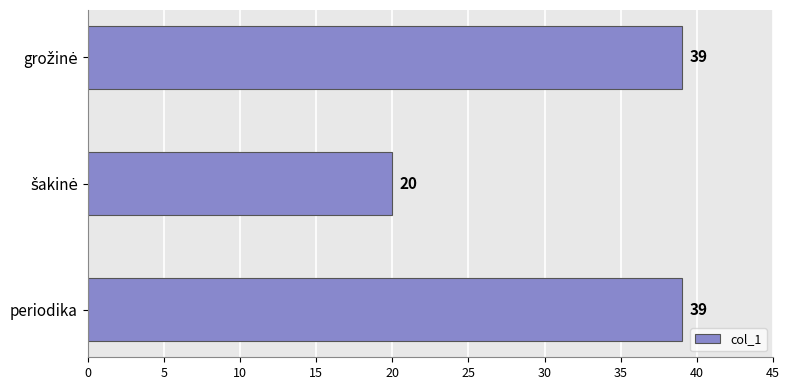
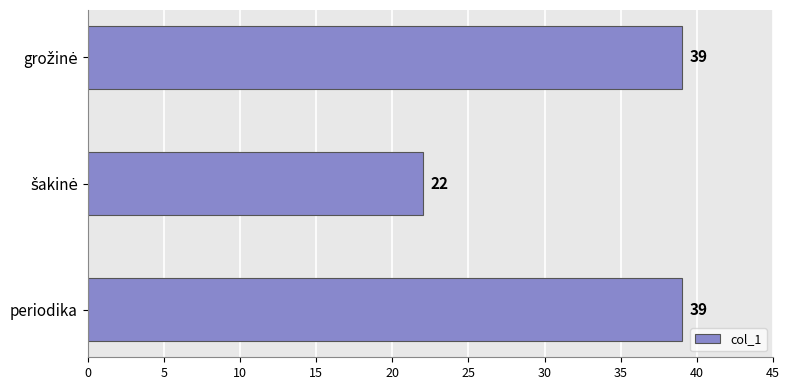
šakinė: 20 -> 22
